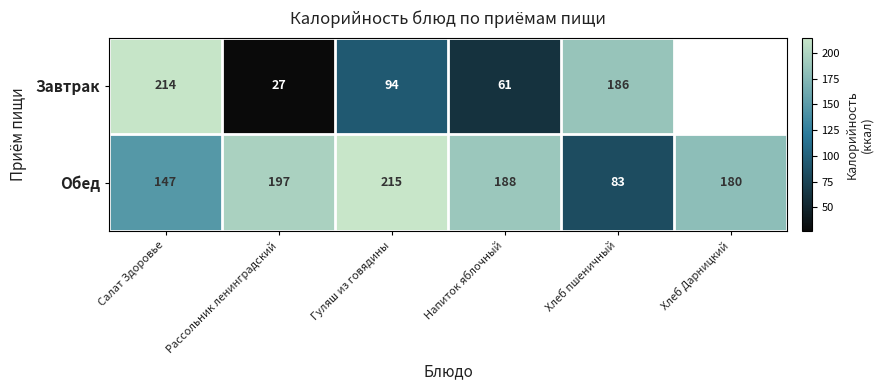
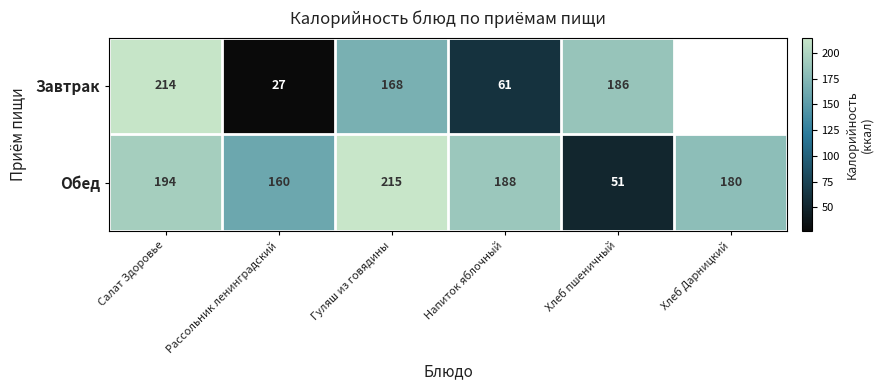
Завтрак, Гуляш из говядины: 94 -> 168
Обед, Салат Здоровье: 147 -> 194
Обед, Рассольник ленинградский: 197 -> 160
Обед, Хлеб пшеничный: 83 -> 51
